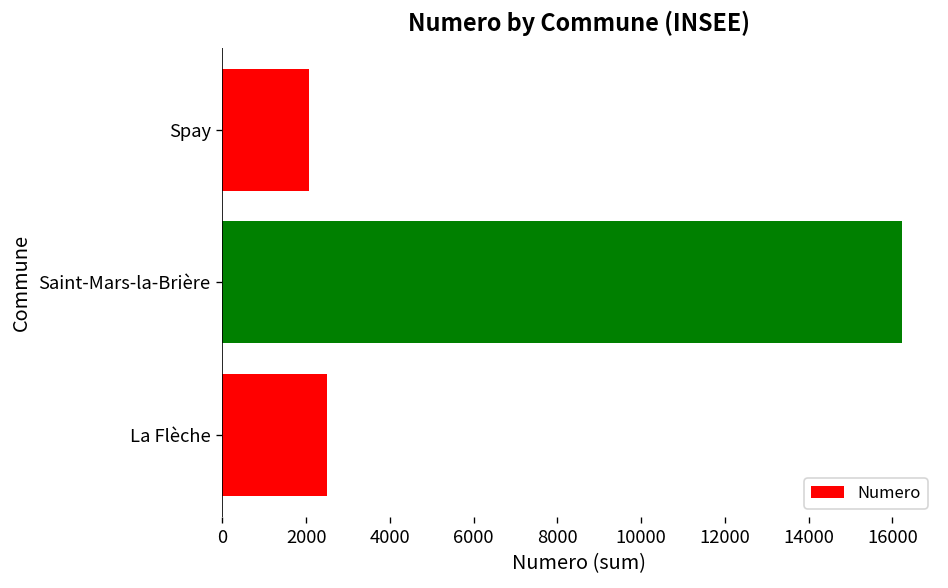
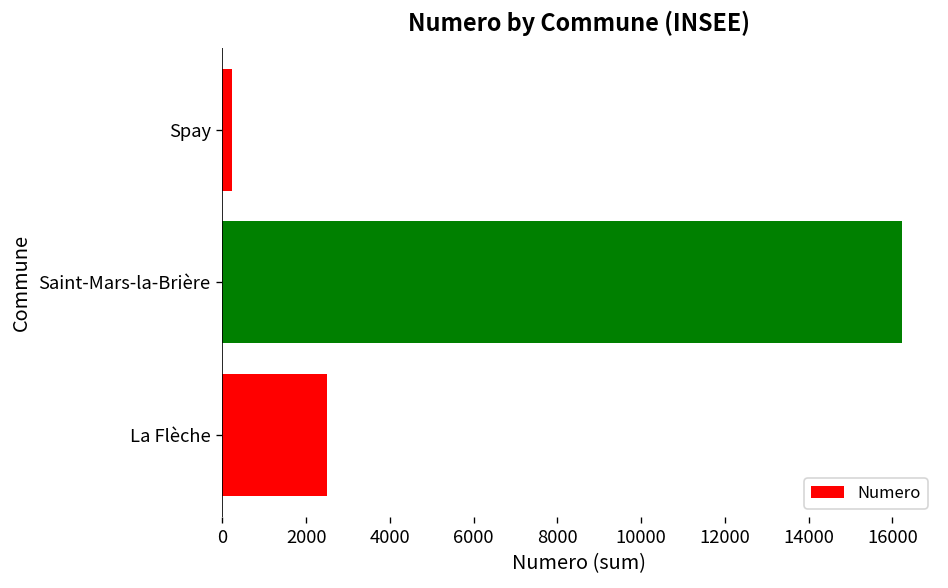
Spay: 2100 -> 200
